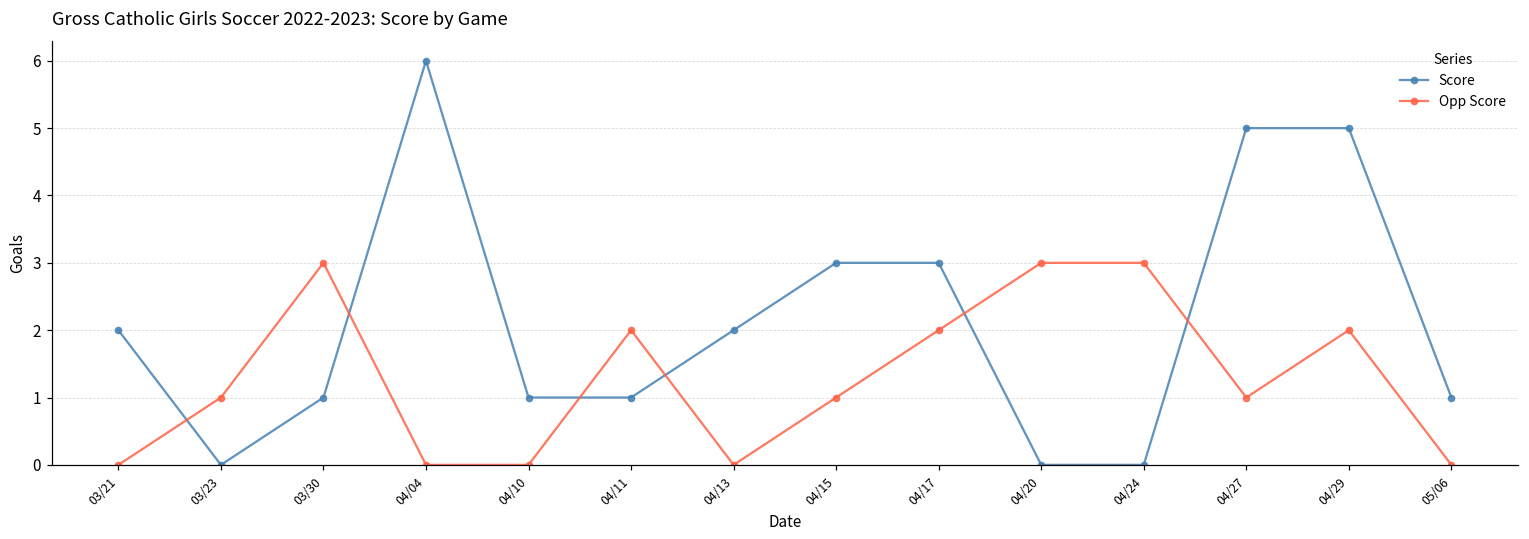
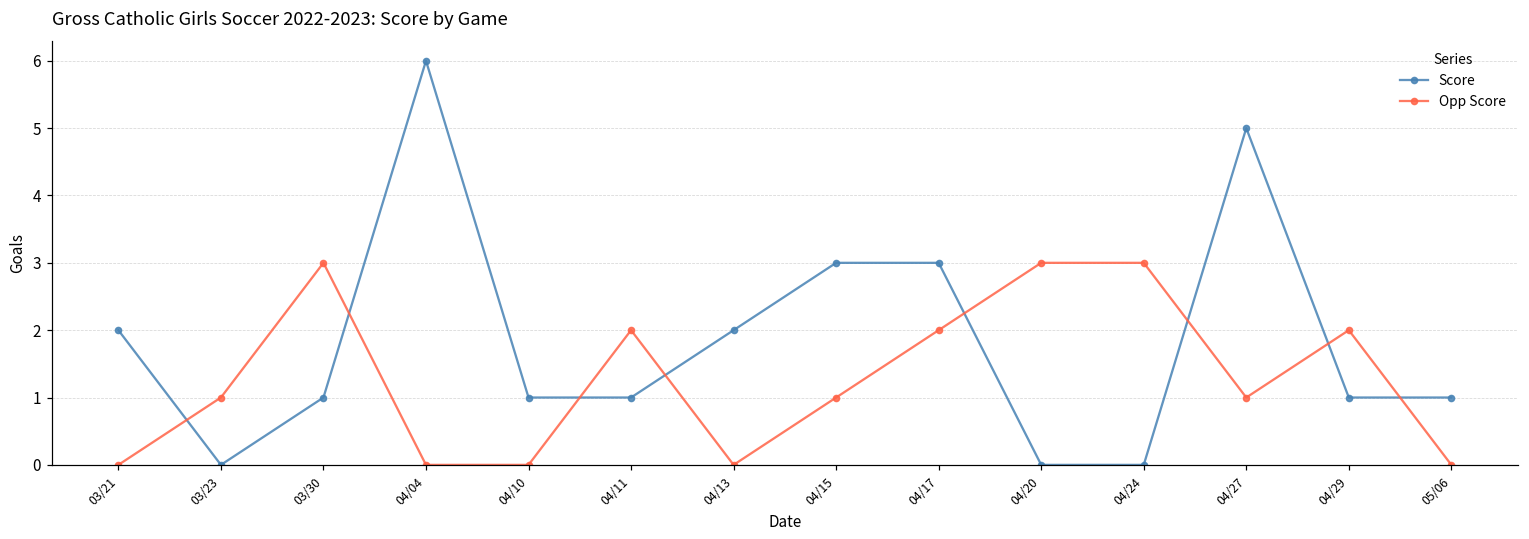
Score, 04/29: 5 -> 1
